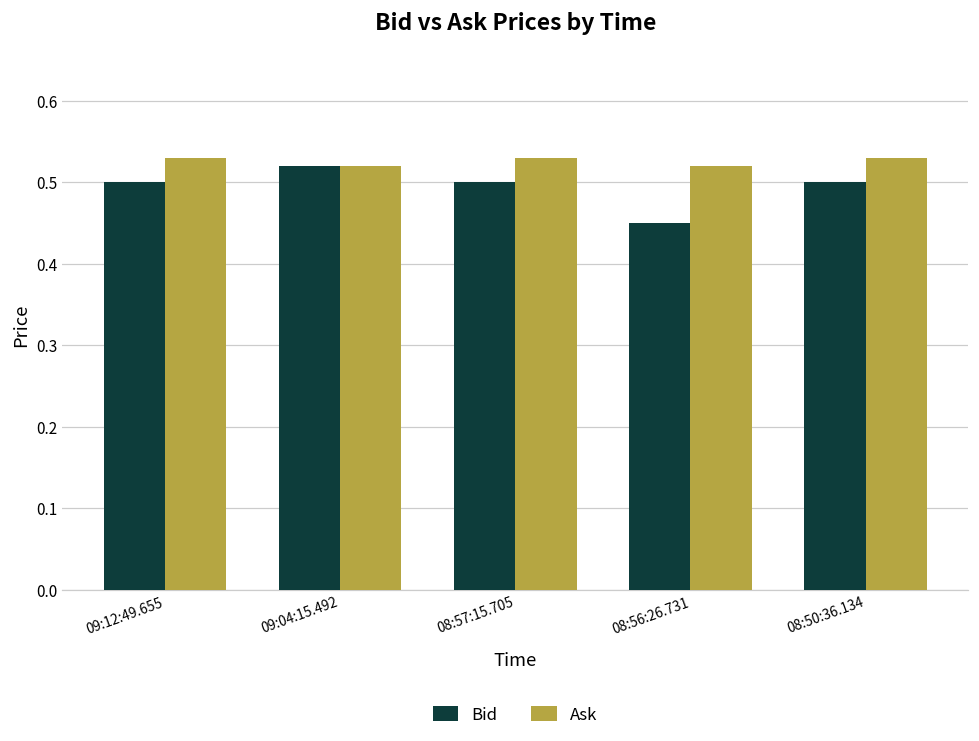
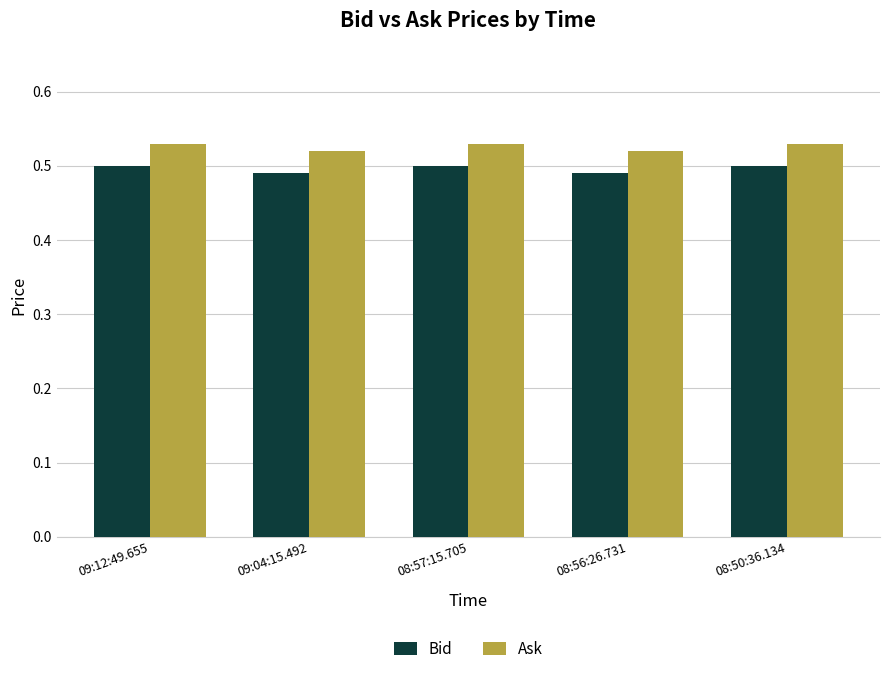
Bid, 09:04:15.492: 0.52 -> 0.49
Bid, 08:56:26.731: 0.45 -> 0.49
